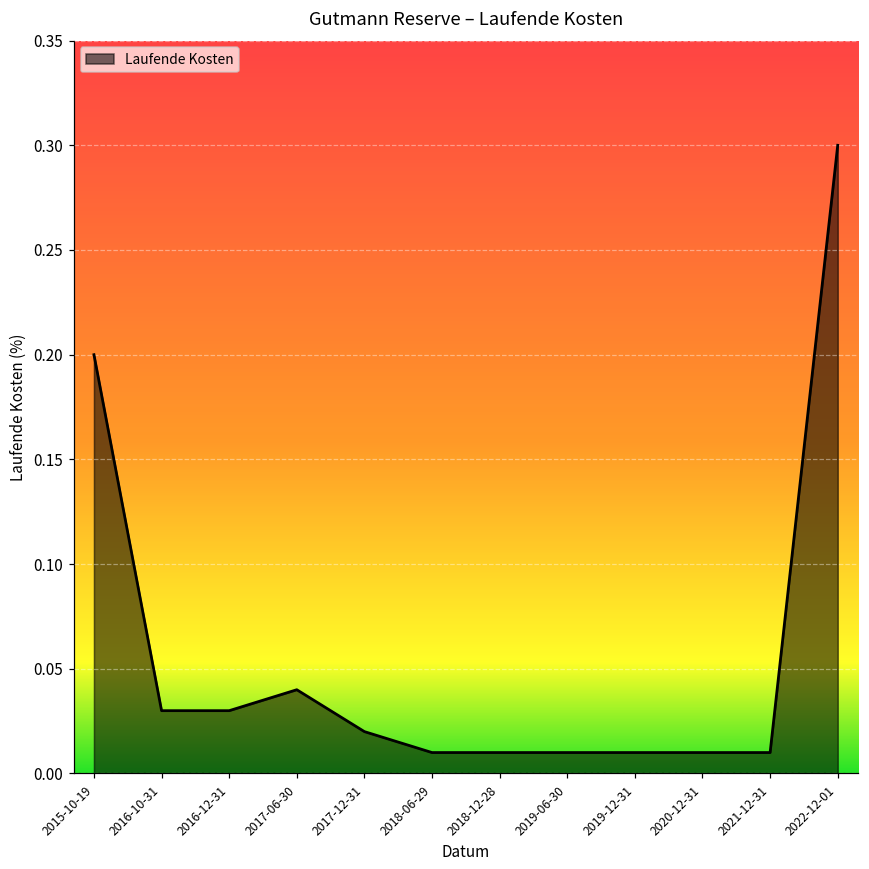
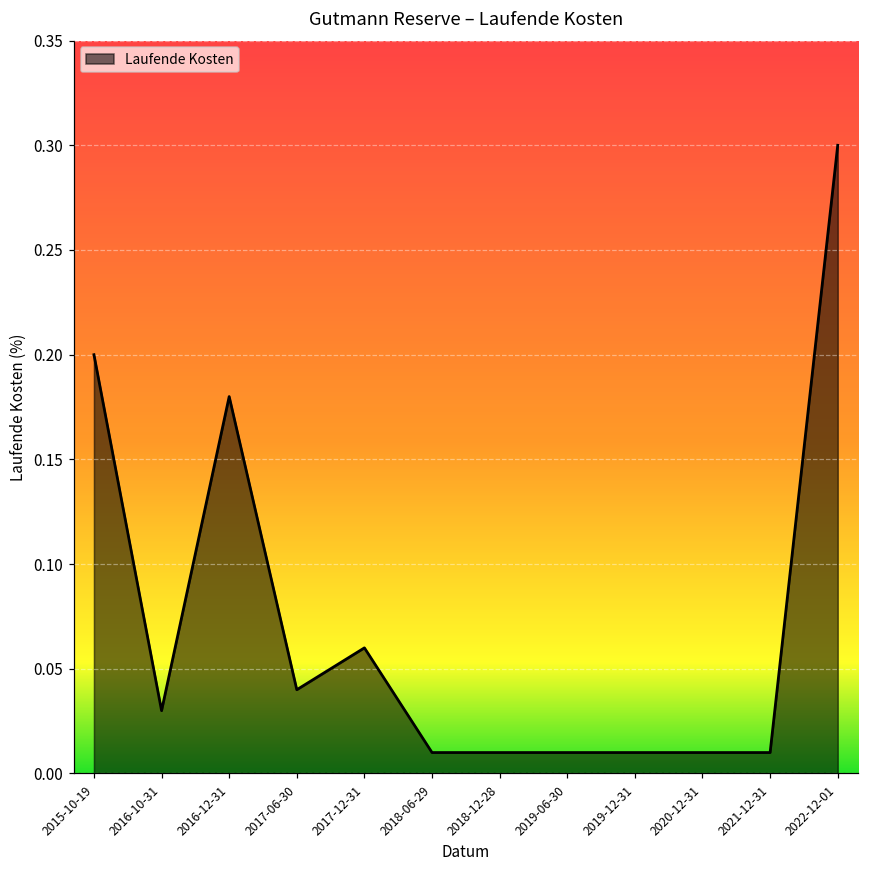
2016-12-31: 0.03 -> 0.18
2017-12-31: 0.02 -> 0.06
